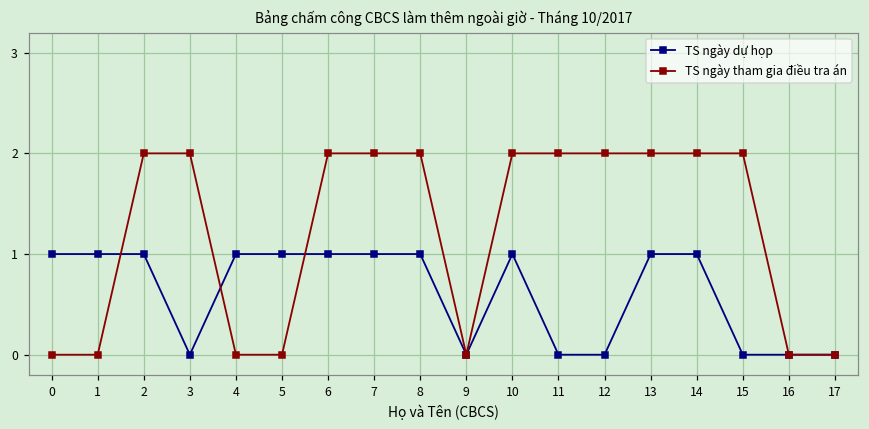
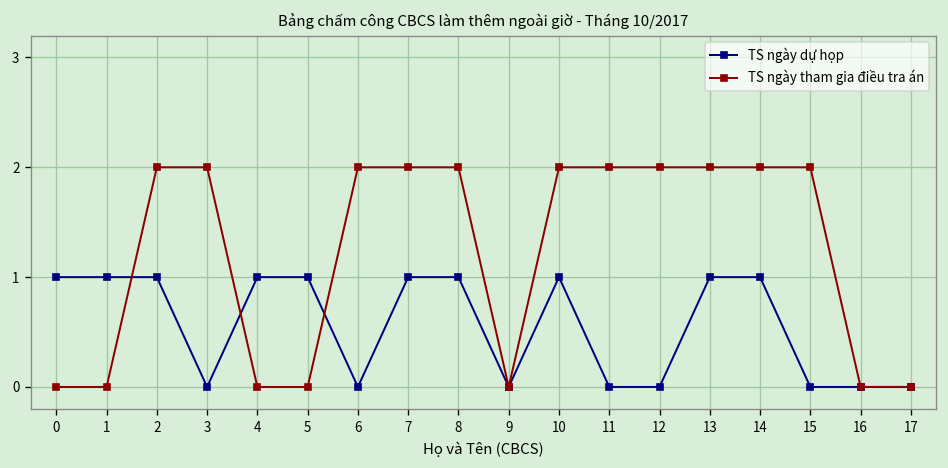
TS ngày dự họp, 6: 1 -> 0
